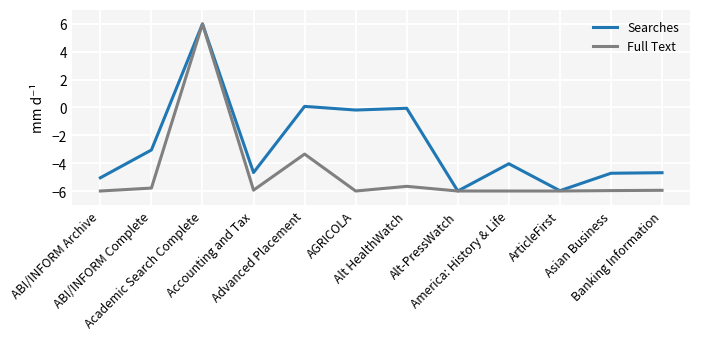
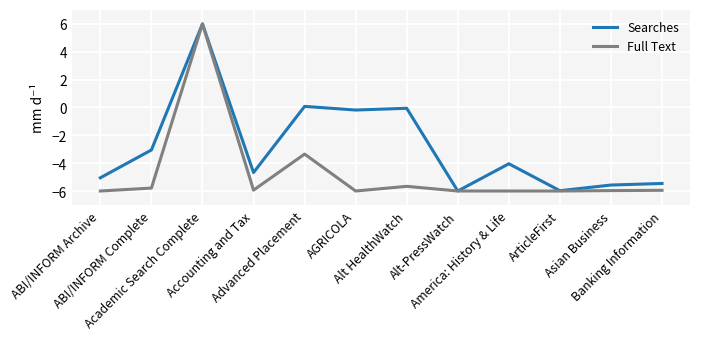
Searches, Asian Business: -4.7 -> -5.6
Searches, Banking Information: -4.7 -> -5.5
